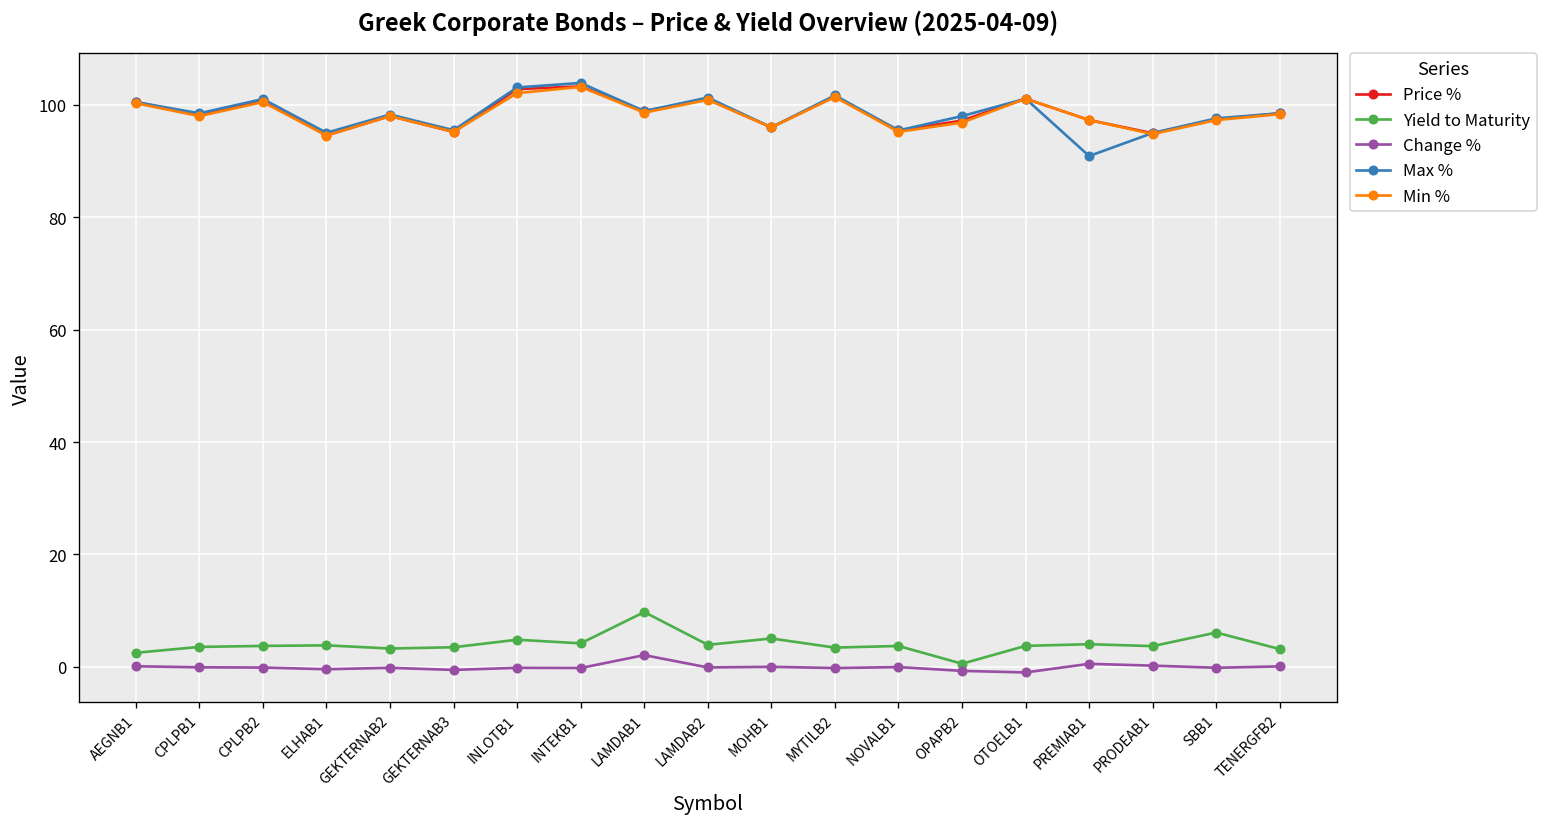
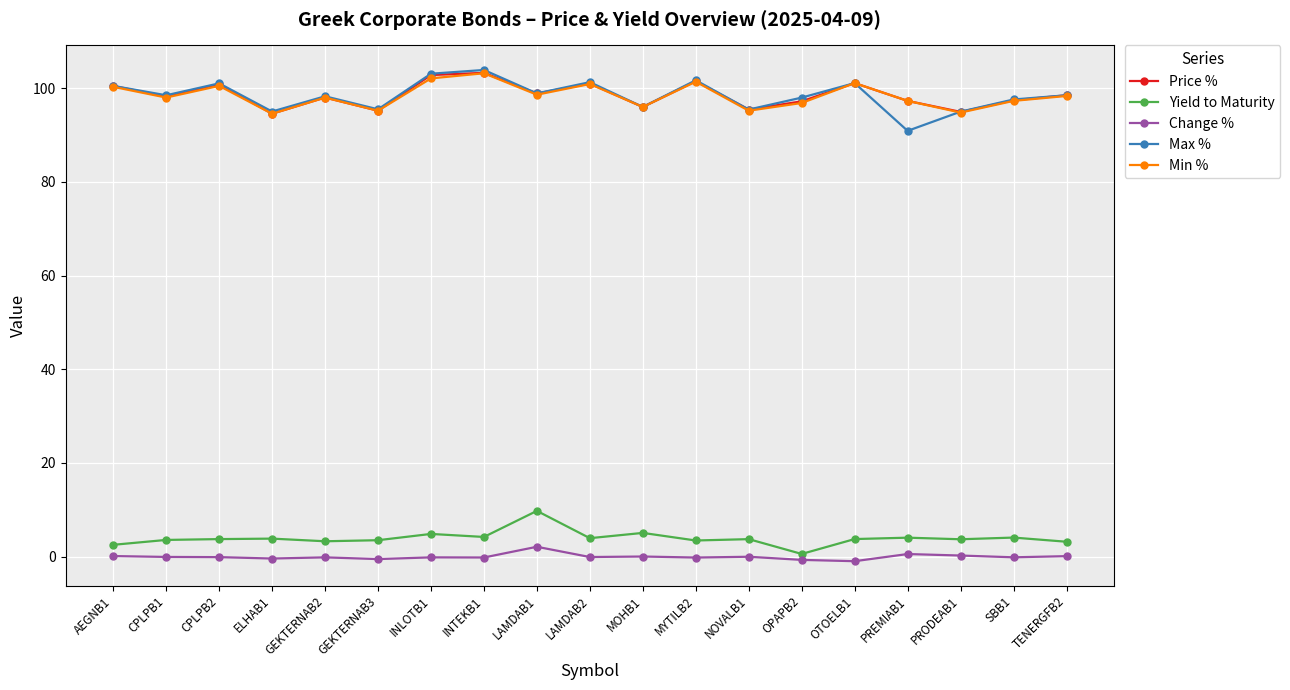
Yield to Maturity, SBB1: 6 -> 4
